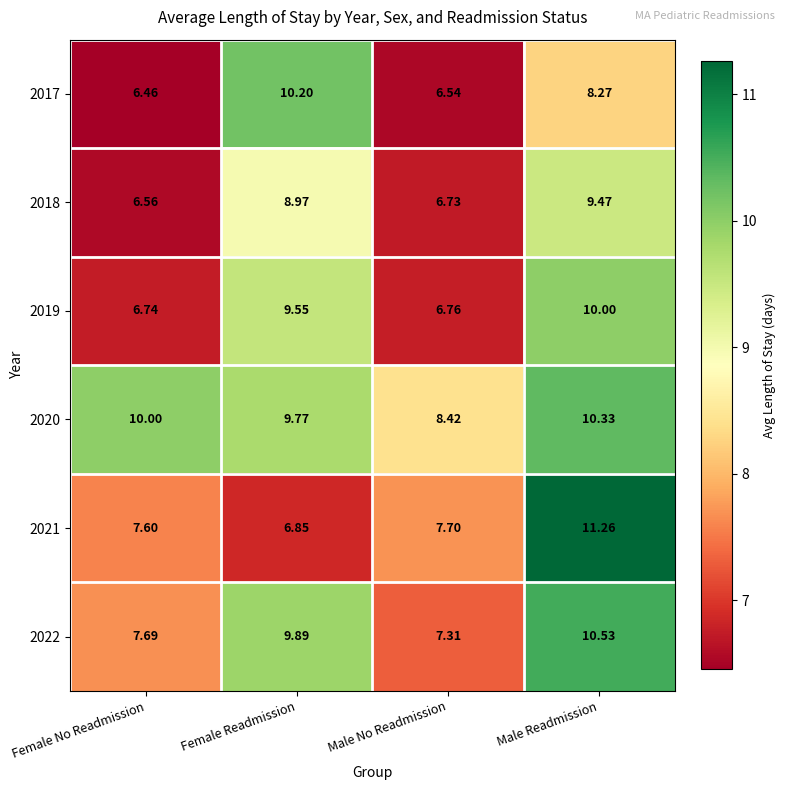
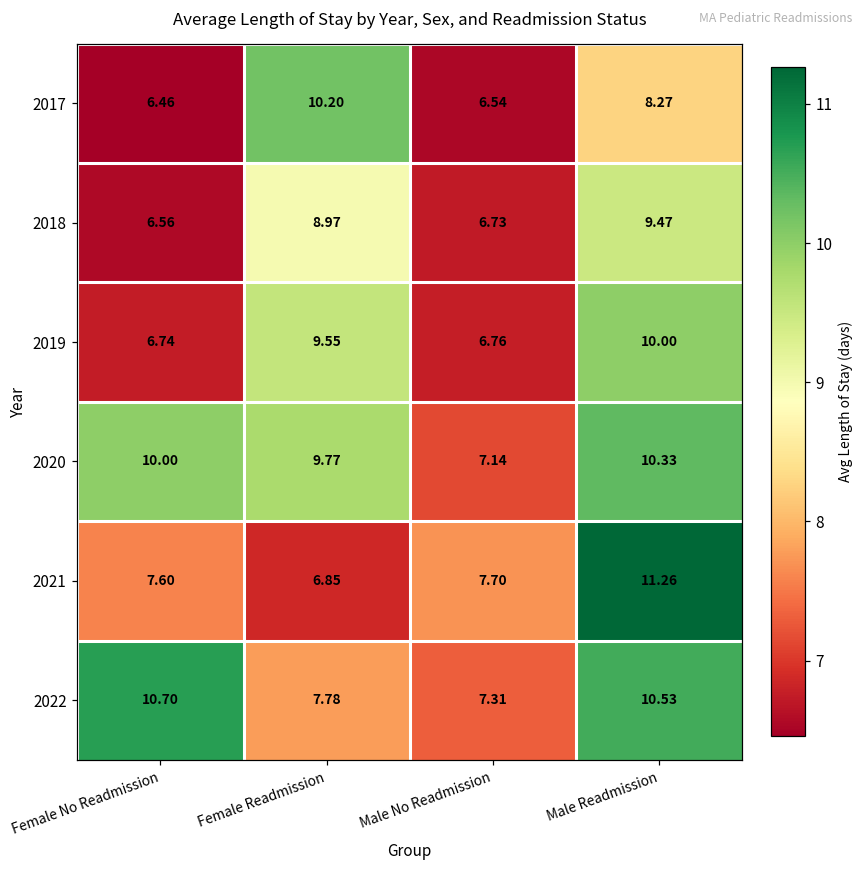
2020, Male No Readmission: 8.42 -> 7.14
2022, Female No Readmission: 7.69 -> 10.70
2022, Female Readmission: 9.89 -> 7.78
